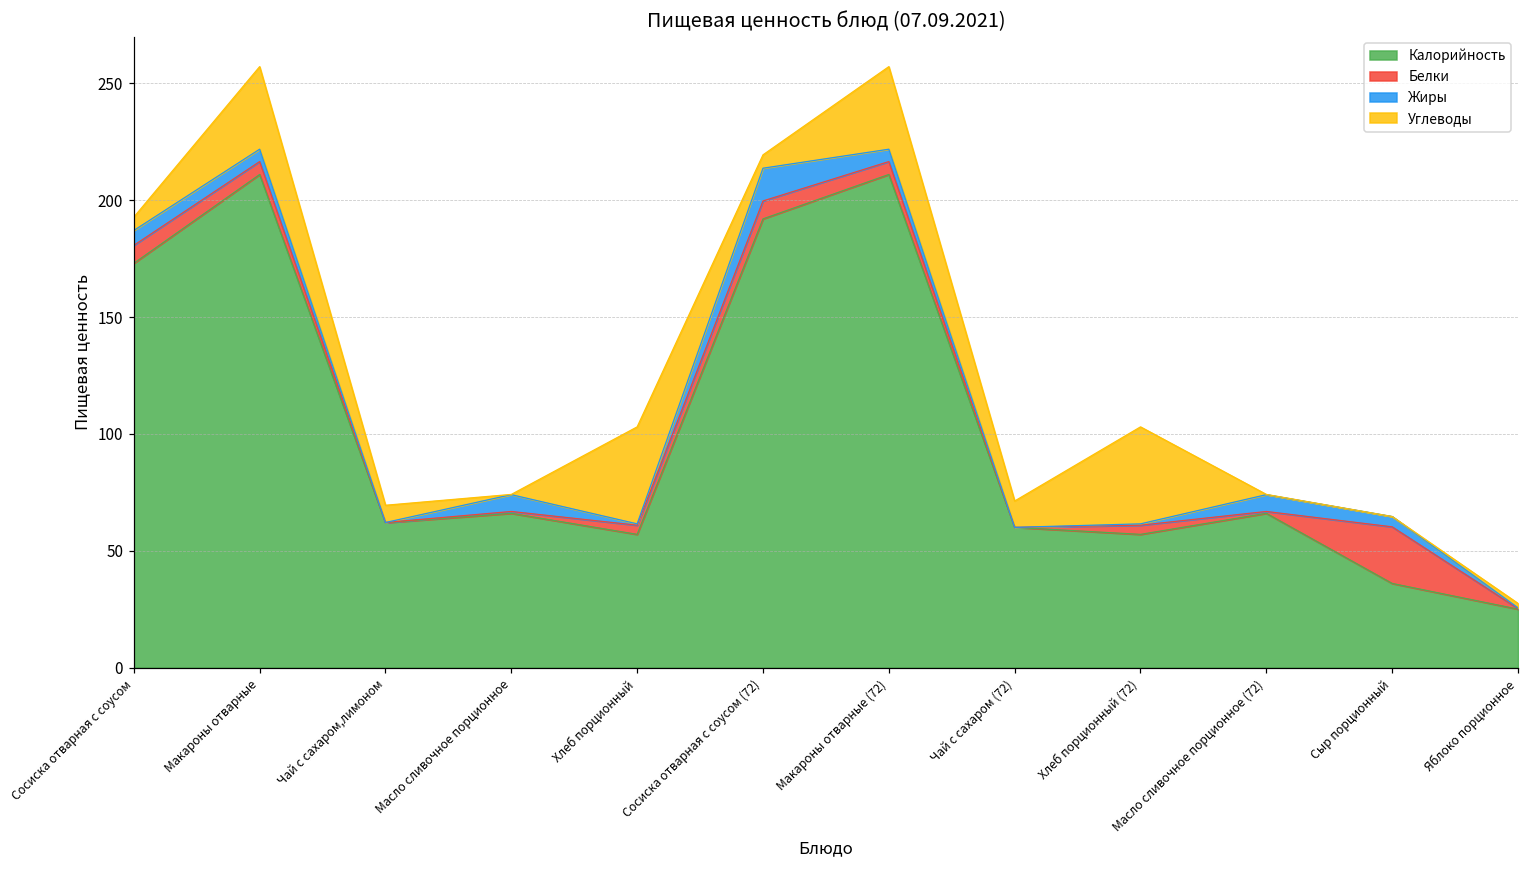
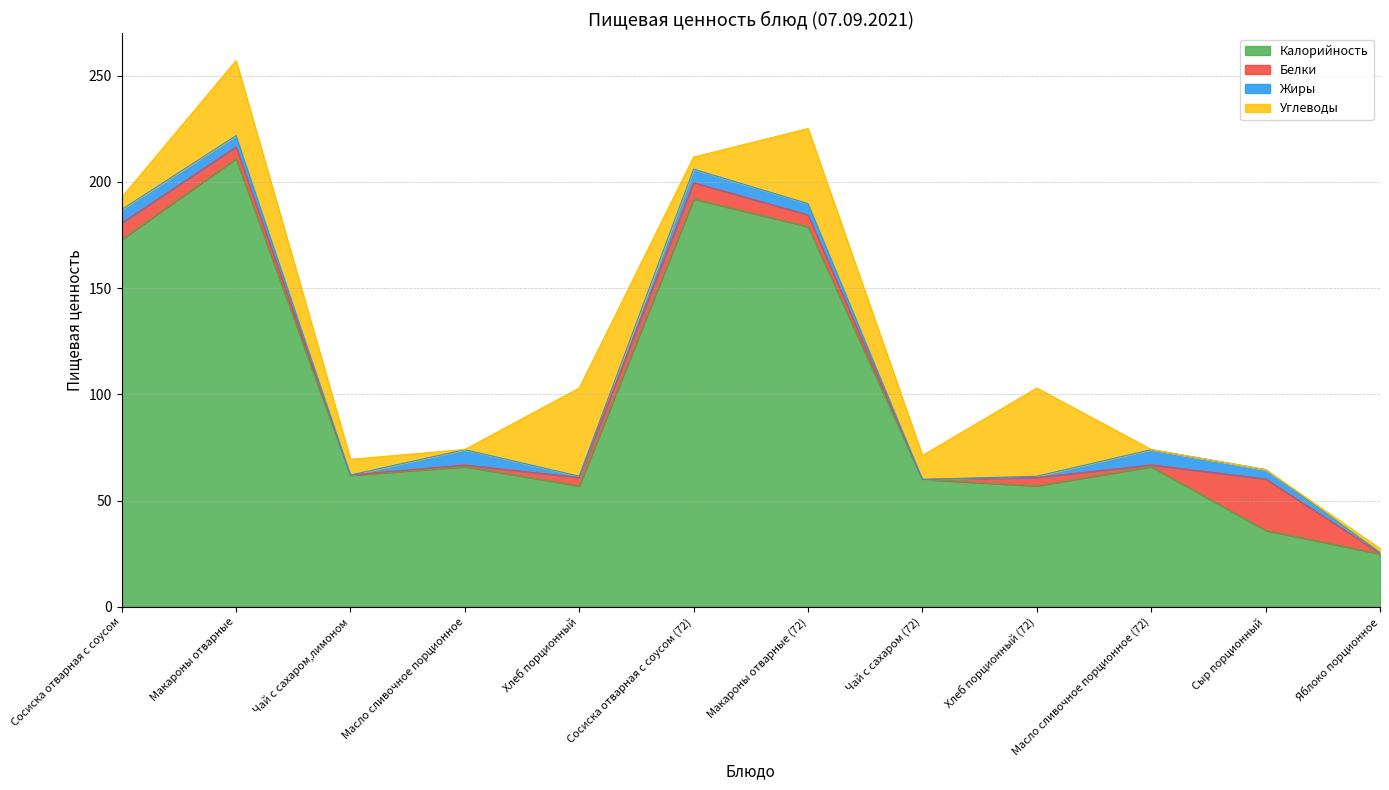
Жиры, Сосиска отварная с соусом (72): 14 -> 6
Калорийность, Макароны отварные (72): 211 -> 179
